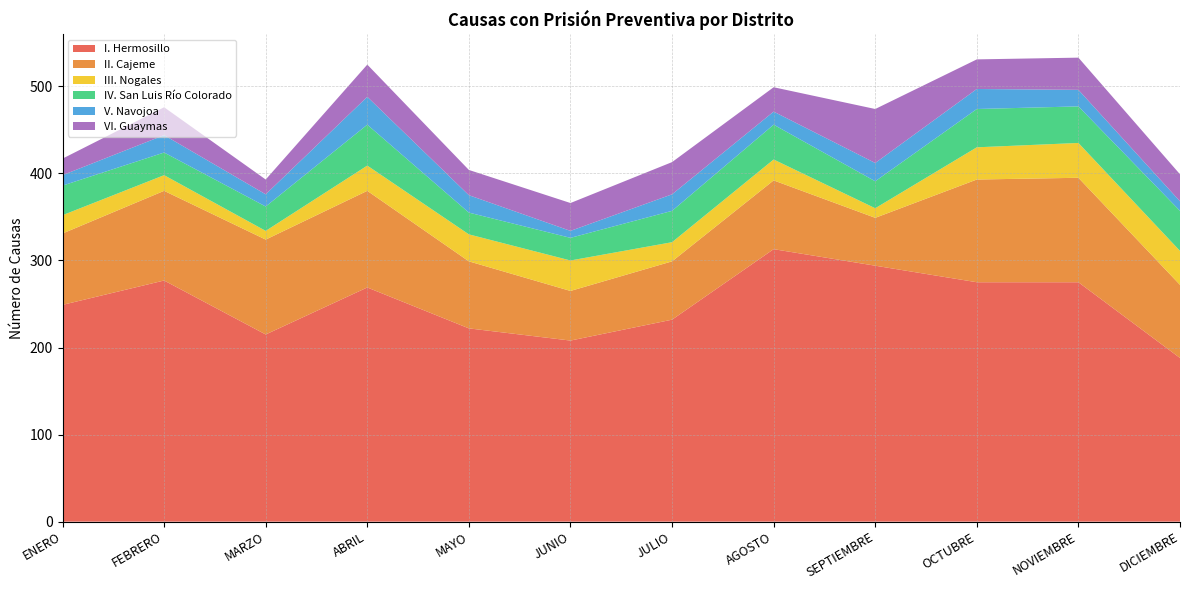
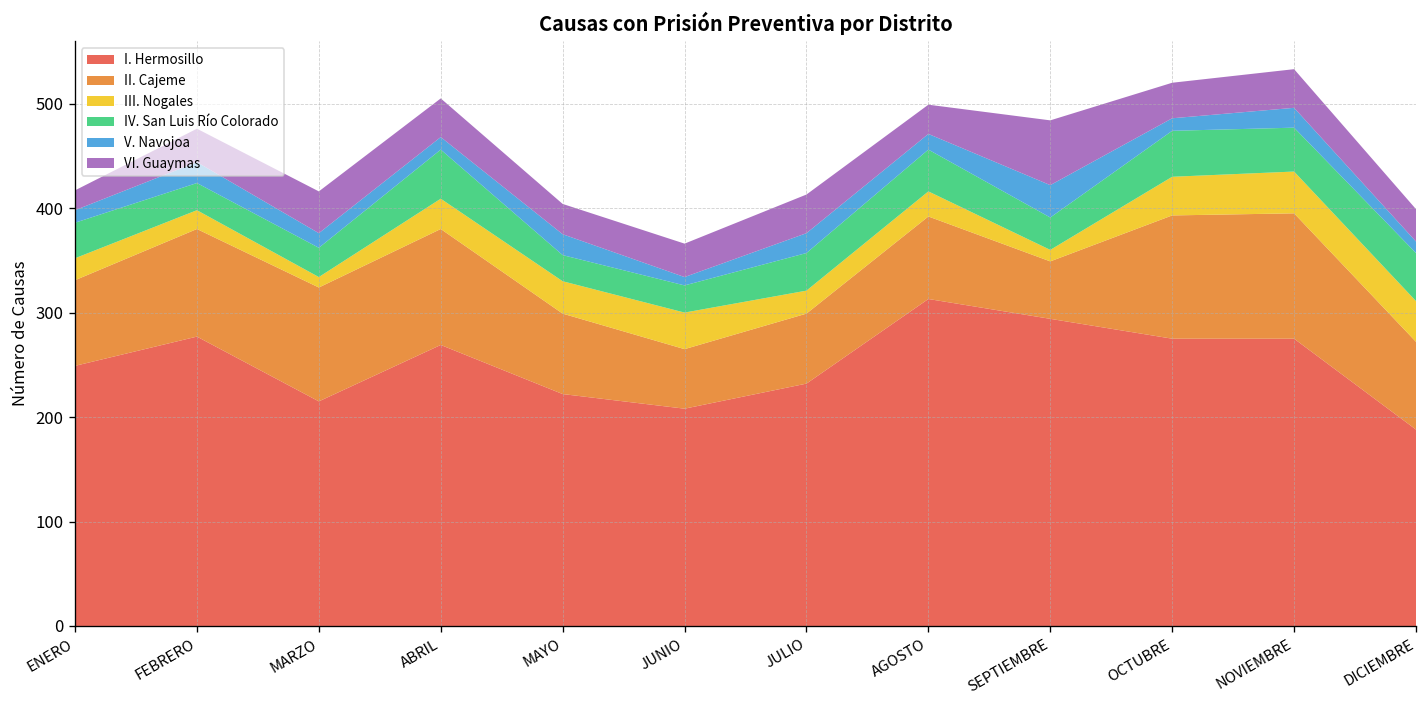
VI. Guaymas, MARZO: 20 -> 40
V. Navojoa, ABRIL: 30 -> 10
V. Navojoa, SEPTIEMBRE: 20 -> 30
V. Navojoa, OCTUBRE: 20 -> 10
